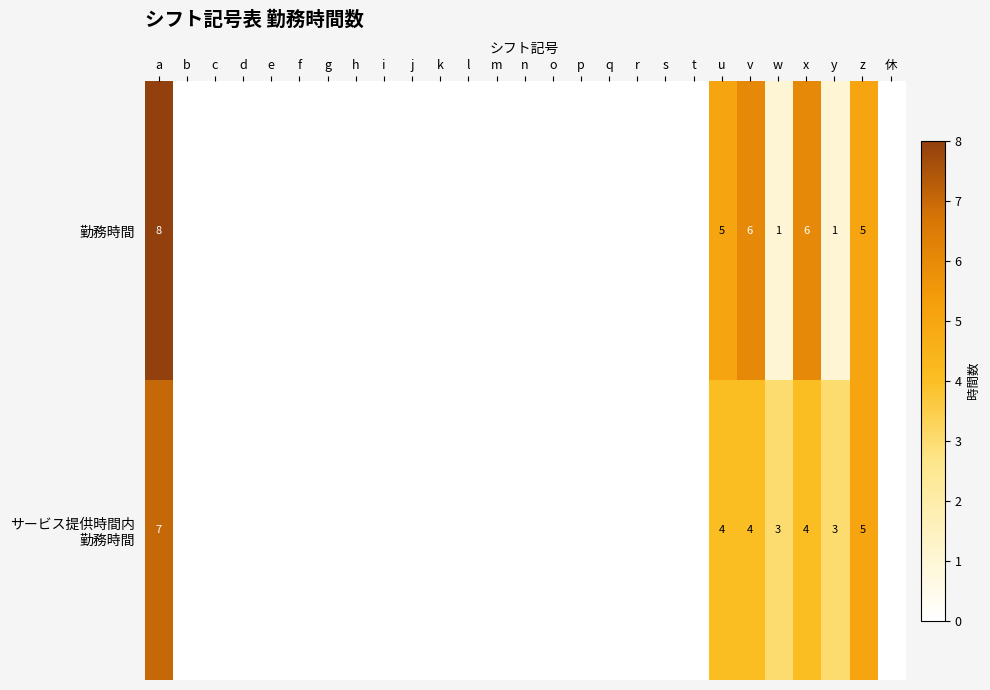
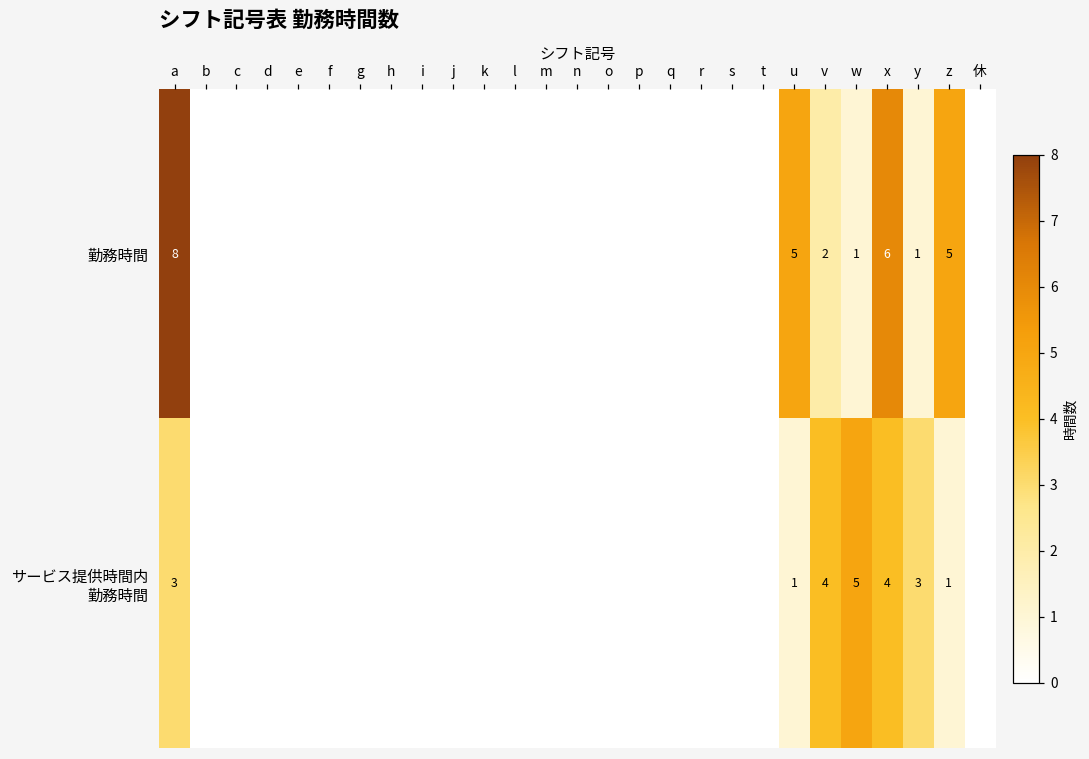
勤務時間, v: 6 -> 2
サービス提供時間内 勤務時間, a: 7 -> 3
サービス提供時間内 勤務時間, u: 4 -> 1
サービス提供時間内 勤務時間, w: 3 -> 5
サービス提供時間内 勤務時間, z: 5 -> 1
